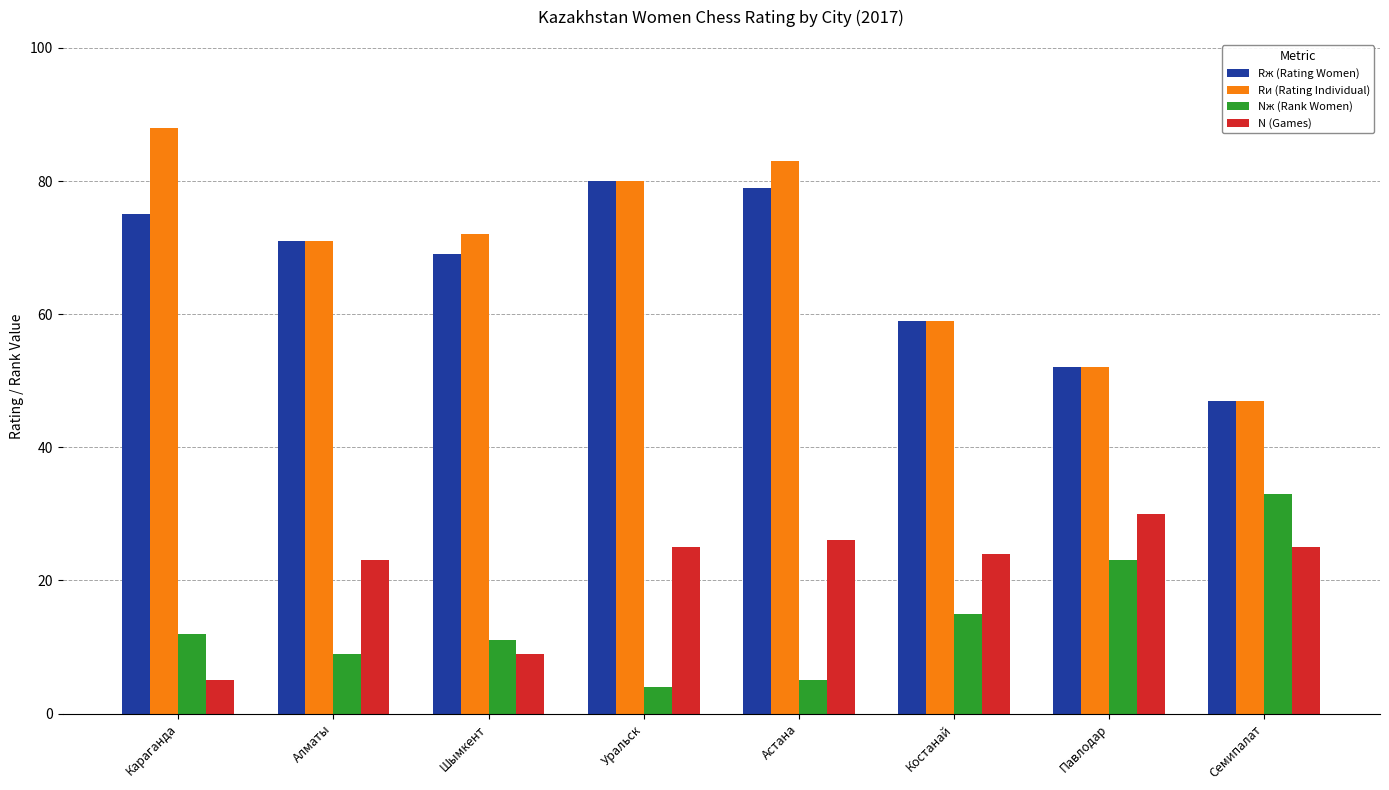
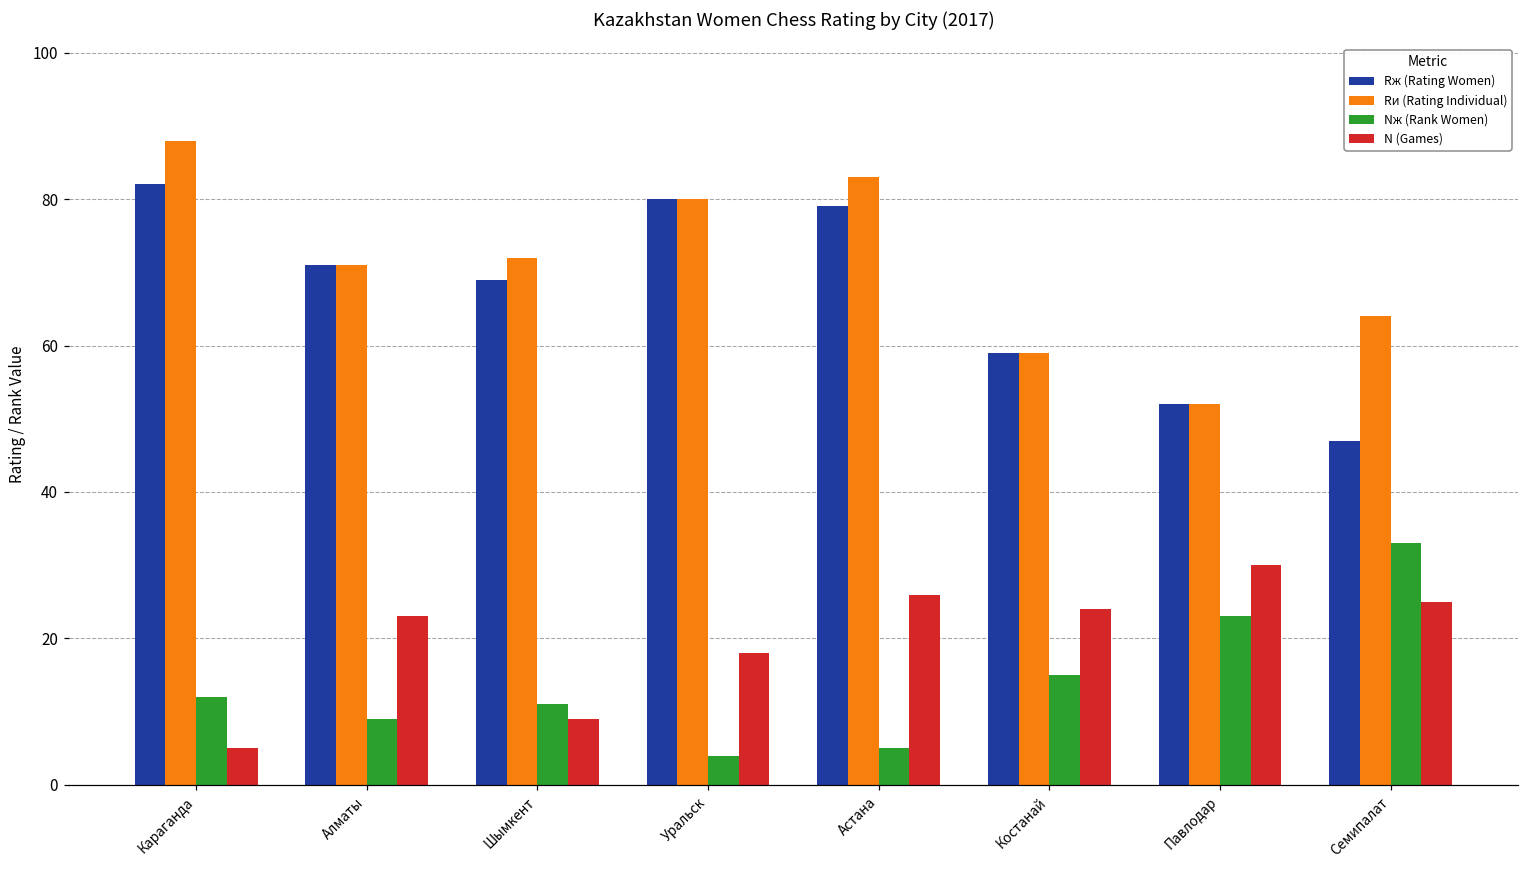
Rж (Rating Women), Караганда: 75 -> 82
N (Games), Уральск: 25 -> 18
Rи (Rating Individual), Семипалат: 47 -> 64
